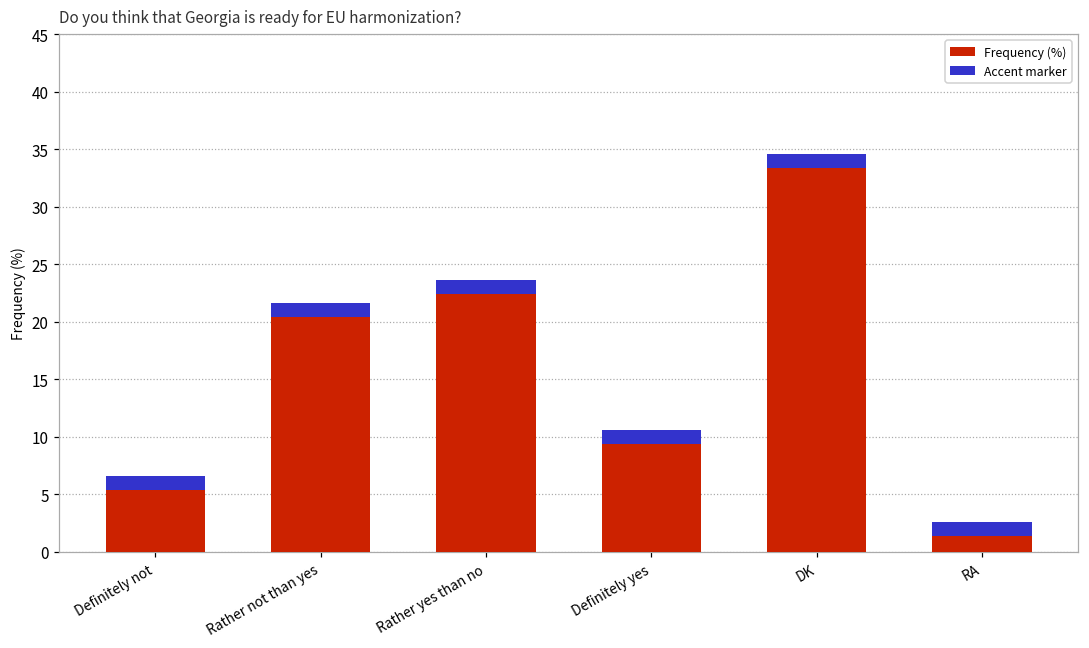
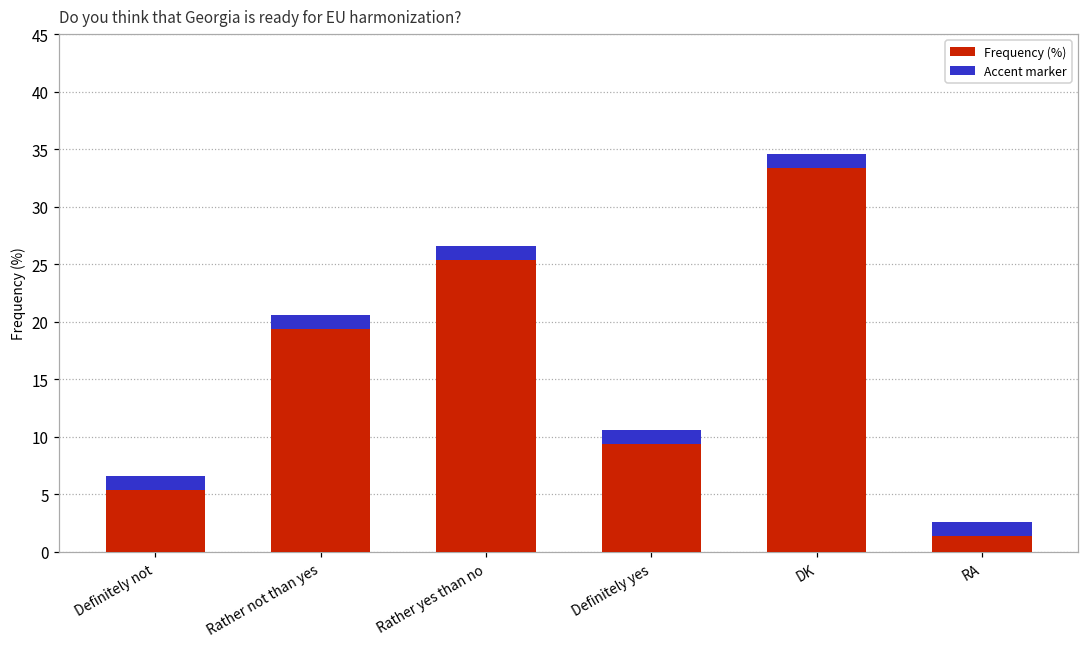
Frequency (%), Rather not than yes: 21 -> 20
Frequency (%), Rather yes than no: 23 -> 26
